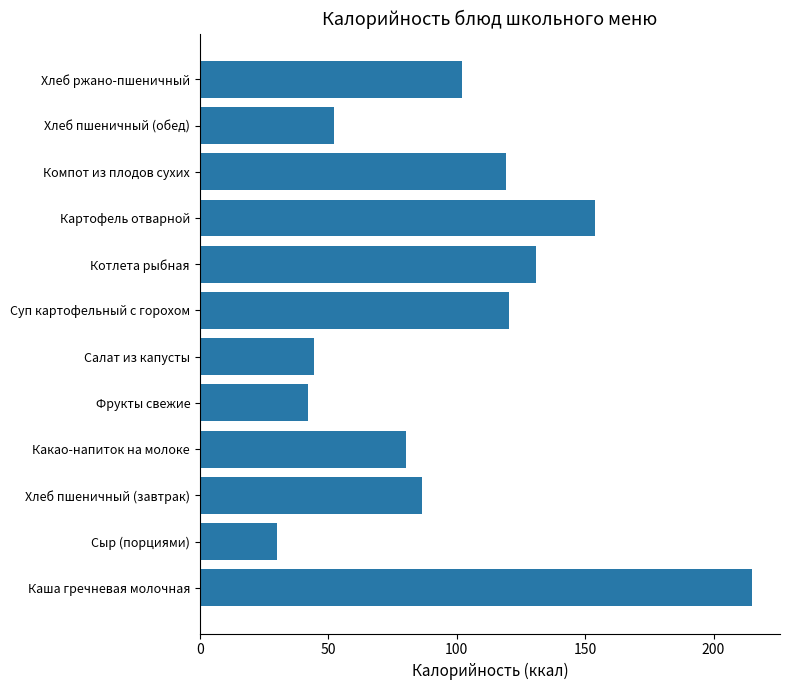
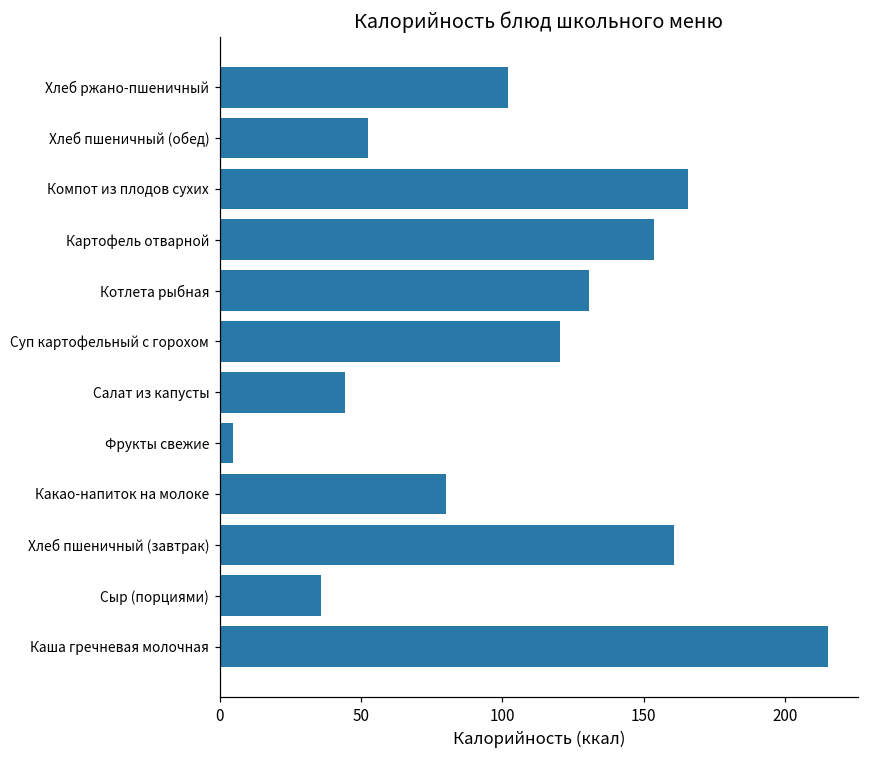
Компот из плодов сухих: 119 -> 166
Фрукты свежие: 42 -> 5
Хлеб пшеничный (завтрак): 87 -> 161
Сыр (порциями): 30 -> 36
